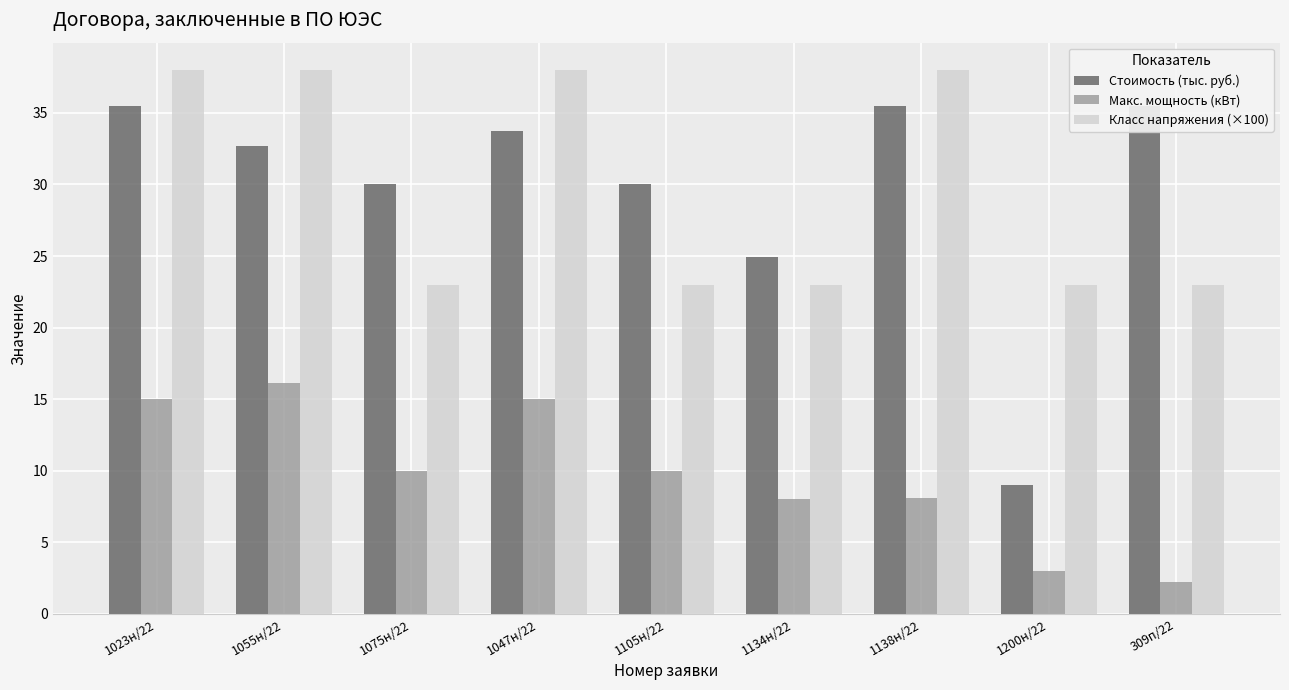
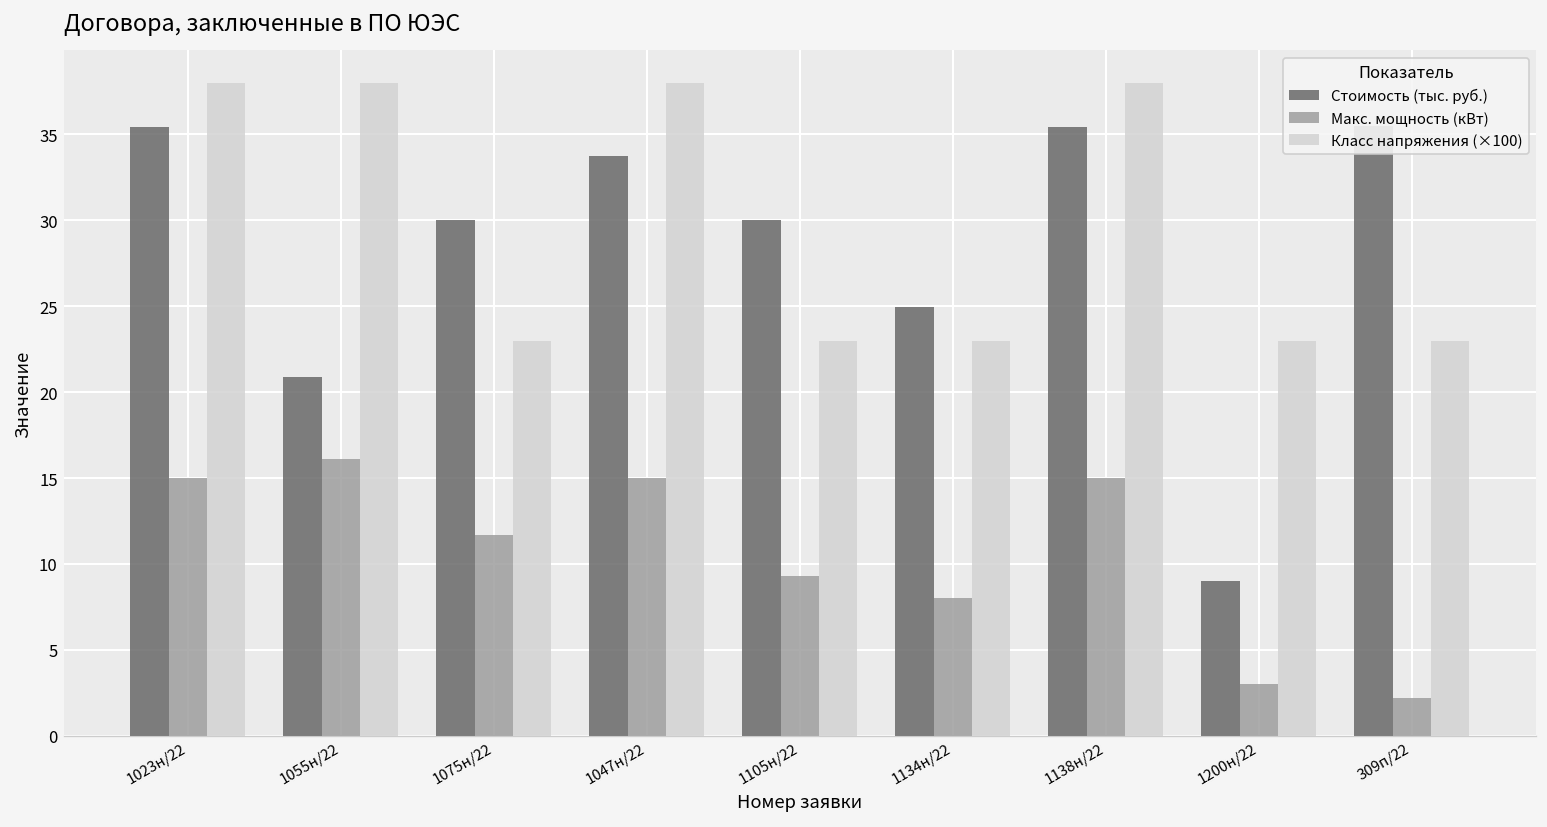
Стоимость (тыс. руб.), 1055н/22: 32.7 -> 20.9
Макс. мощность (кВт), 1075н/22: 10.0 -> 11.7
Макс. мощность (кВт), 1105н/22: 10.0 -> 9.3
Макс. мощность (кВт), 1138н/22: 8.1 -> 15.0
